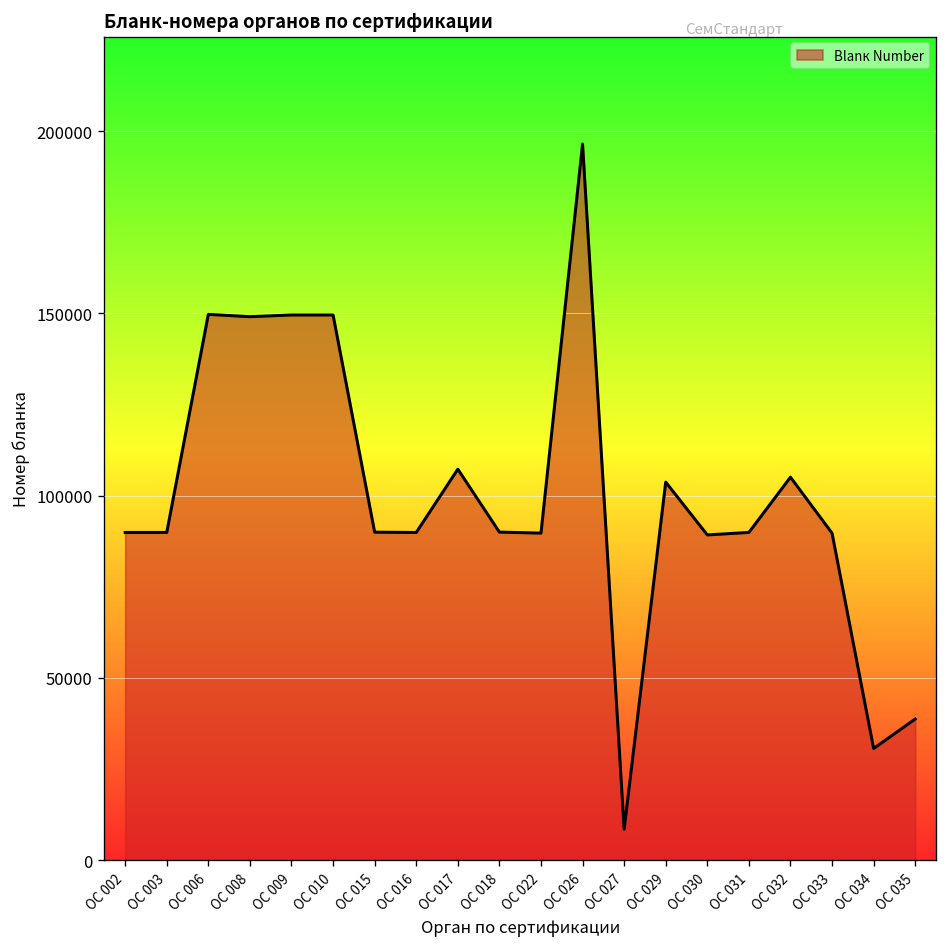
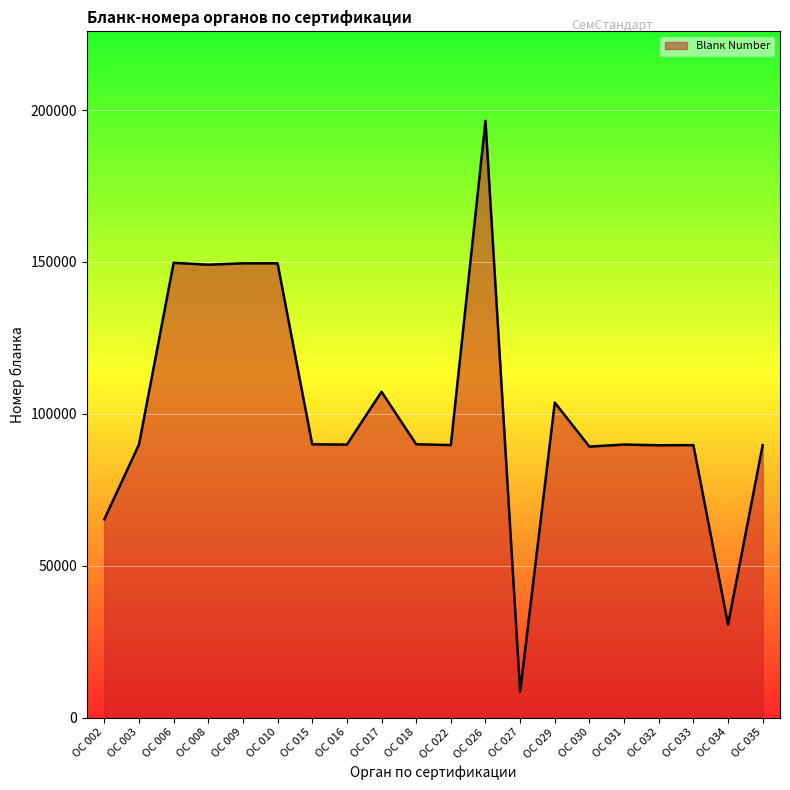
ОС 002: 90000 -> 65000
ОС 032: 105000 -> 90000
ОС 035: 39000 -> 90000
